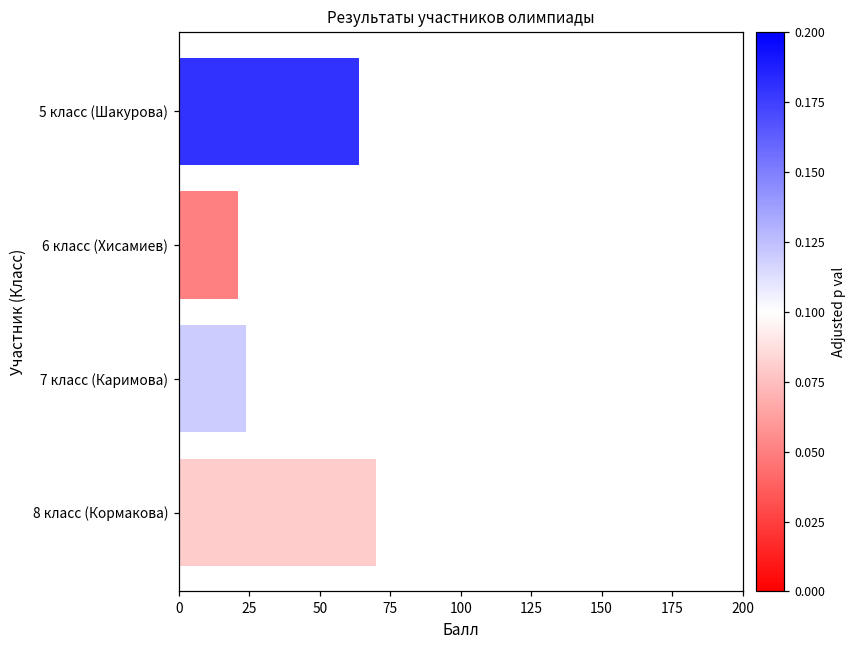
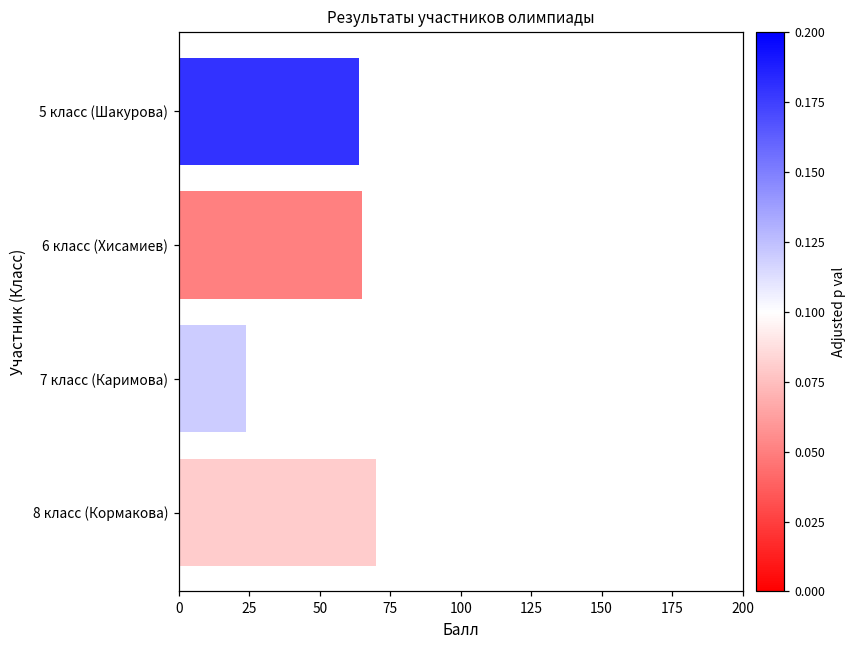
6 класс (Хисамиев): 21 -> 65
